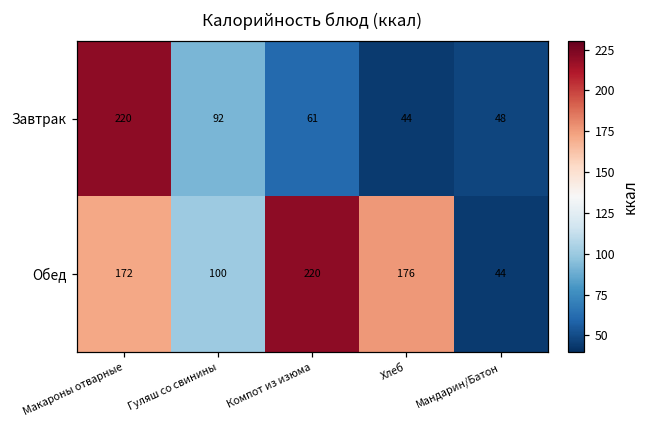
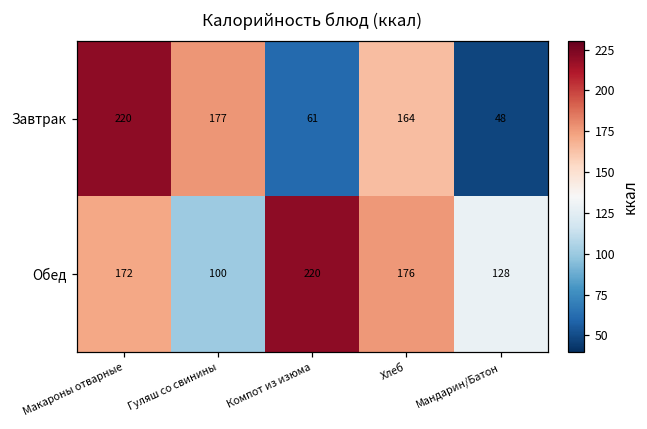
Завтрак, Гуляш со свинины: 92 -> 177
Завтрак, Хлеб: 44 -> 164
Обед, Мандарин/Батон: 44 -> 128
